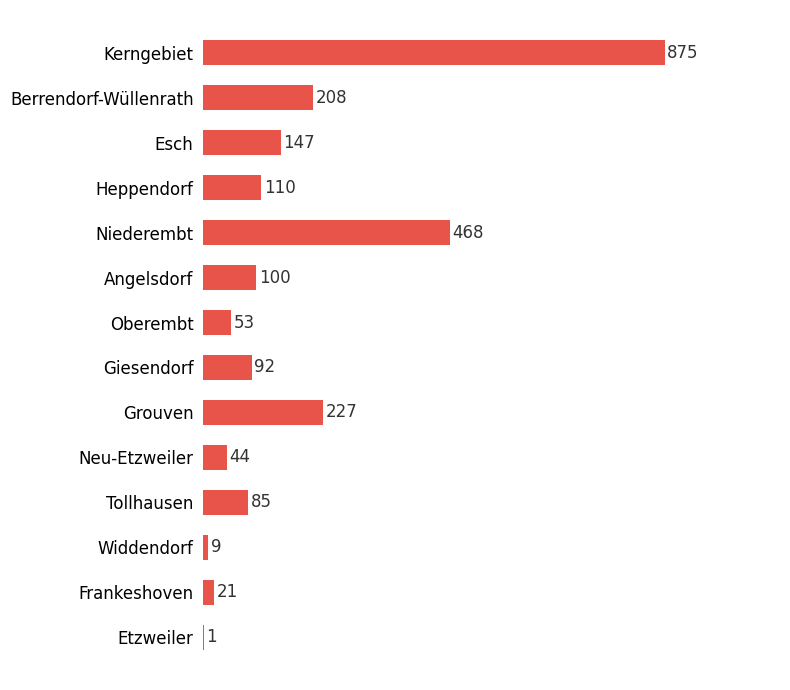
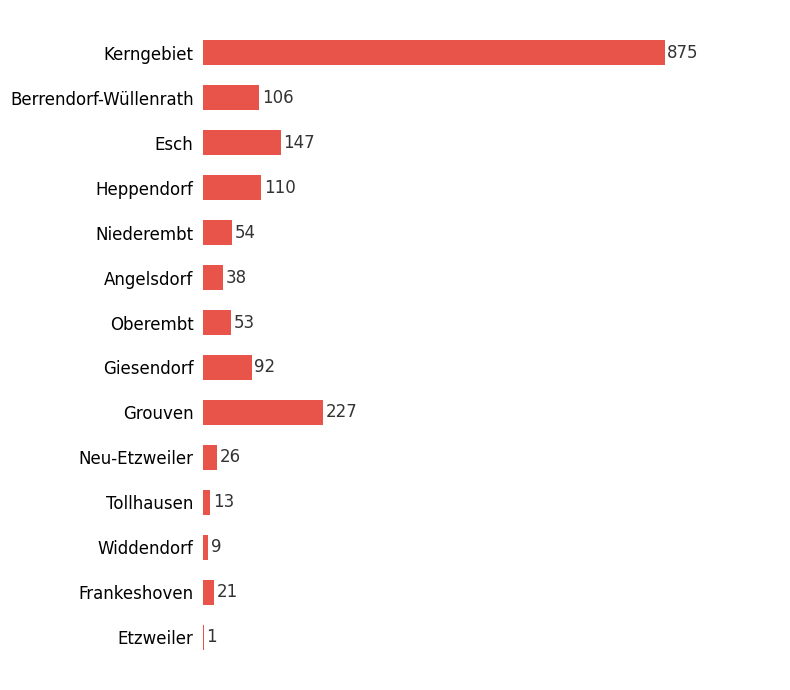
Berrendorf-Wüllenrath: 208 -> 106
Niederembt: 468 -> 54
Angelsdorf: 100 -> 38
Neu-Etzweiler: 44 -> 26
Tollhausen: 85 -> 13
